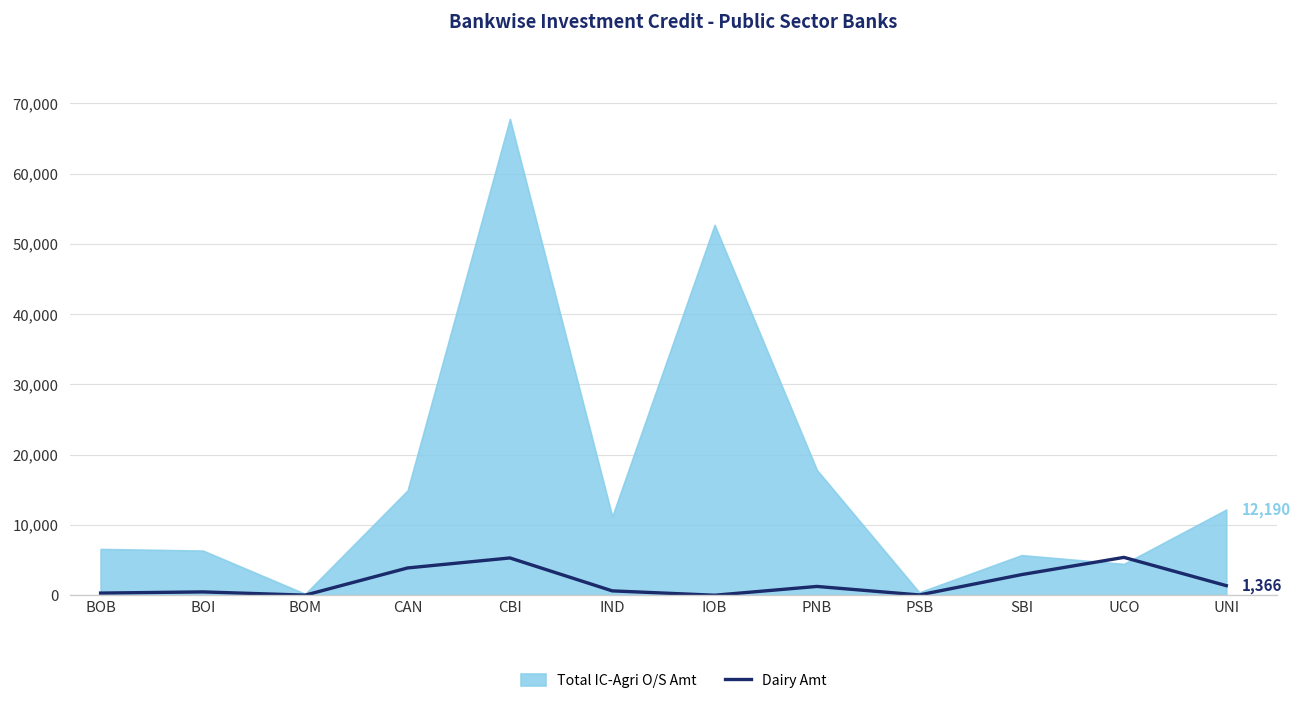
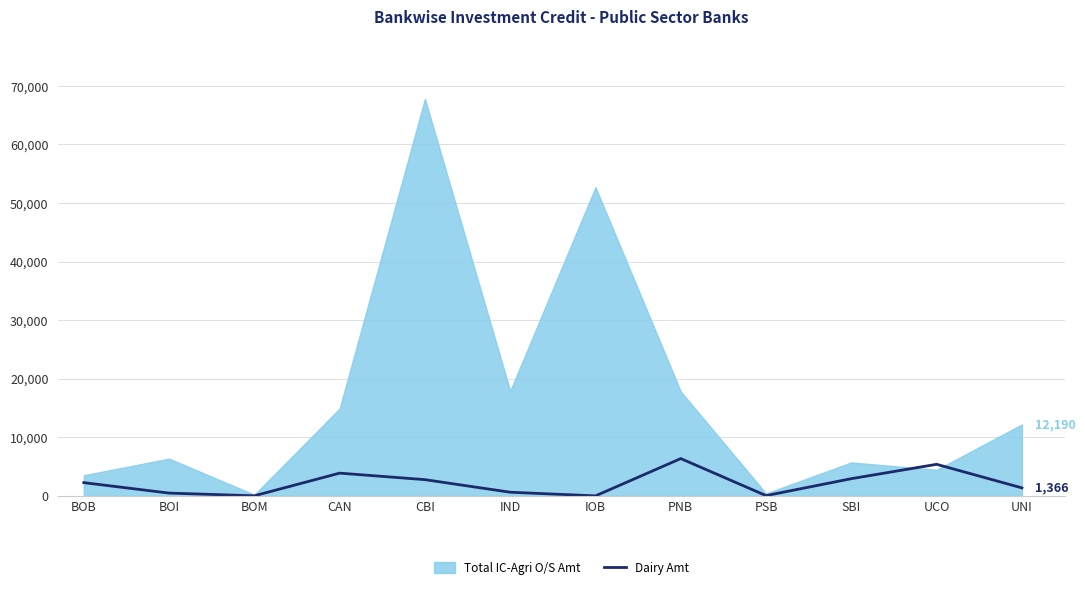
Dairy Amt, BOB: 0 -> 2,000
Total IC-Agri O/S Amt, BOB: 7,000 -> 4,000
Dairy Amt, CBI: 5,000 -> 3,000
Total IC-Agri O/S Amt, IND: 11,000 -> 18,000
Dairy Amt, PNB: 1,000 -> 6,000
